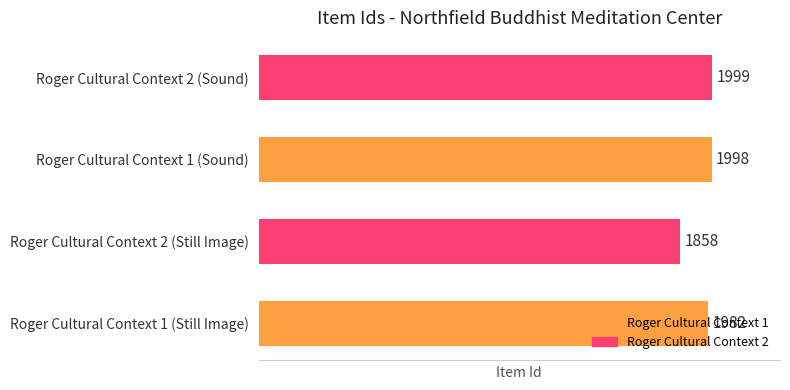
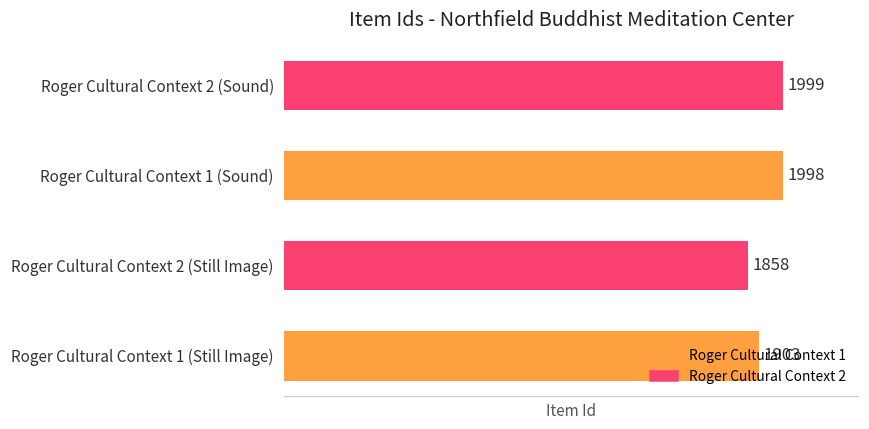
Roger Cultural Context 1 (Still Image): 1982 -> 1903
